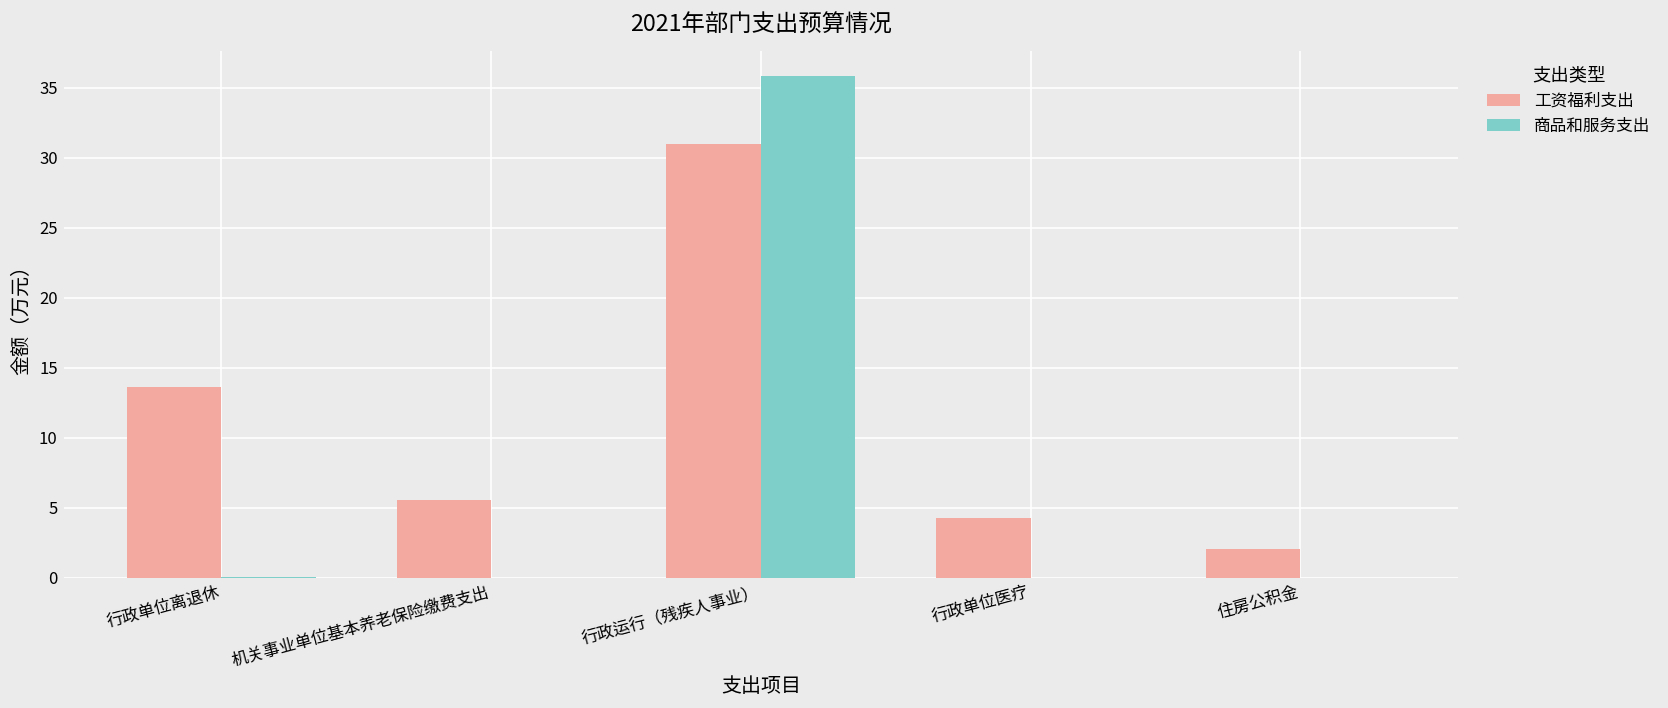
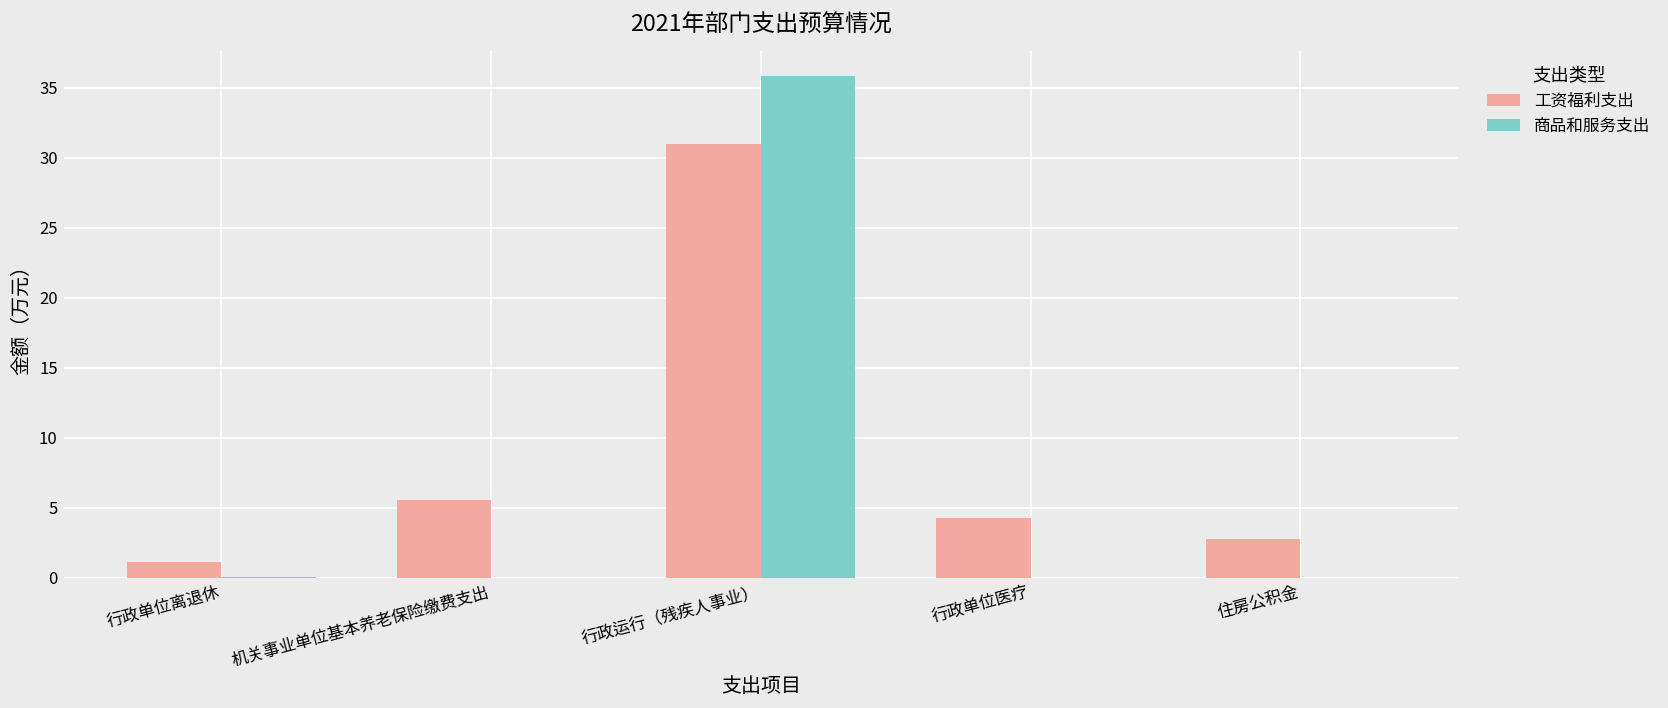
工资福利支出, 行政单位离退休: 13.6 -> 1.2
工资福利支出, 住房公积金: 2.1 -> 2.8
